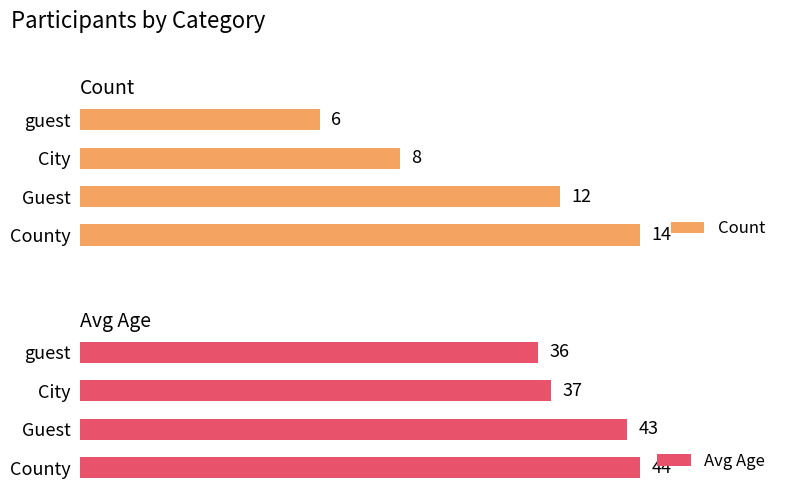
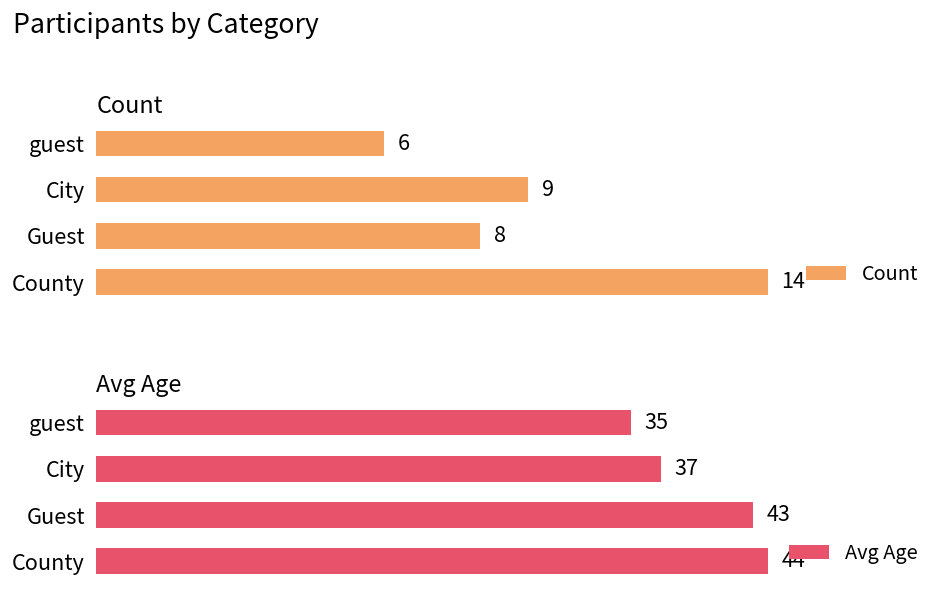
Count, City: 8 -> 9
Count, Guest: 12 -> 8
Avg Age, guest: 36 -> 35
